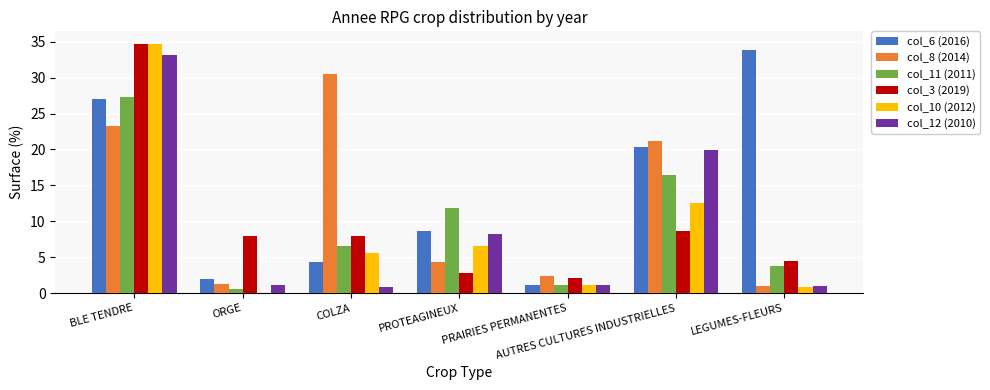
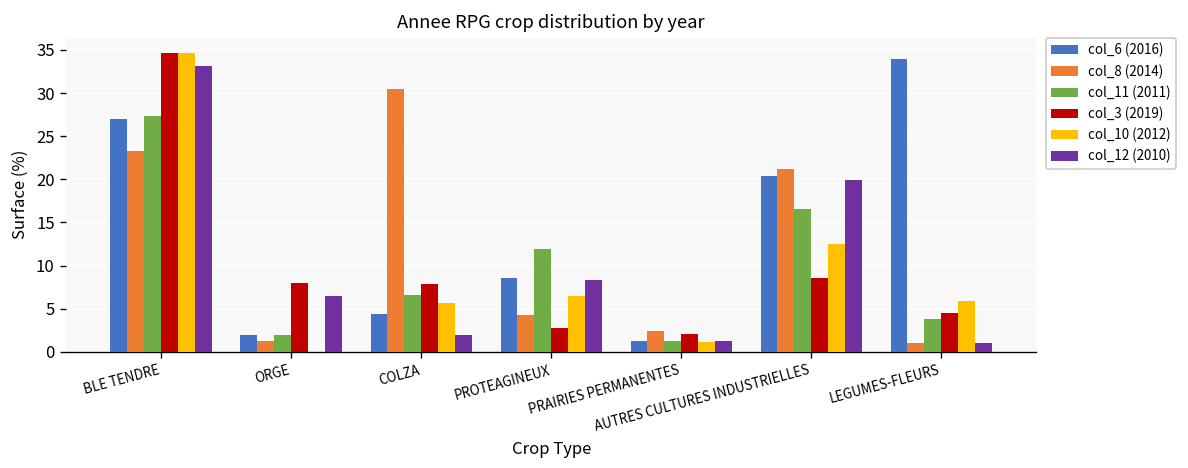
col_11 (2011), ORGE: 1 -> 2
col_12 (2010), ORGE: 1 -> 7
col_12 (2010), COLZA: 1 -> 2
col_10 (2012), LEGUMES-FLEURS: 1 -> 6
